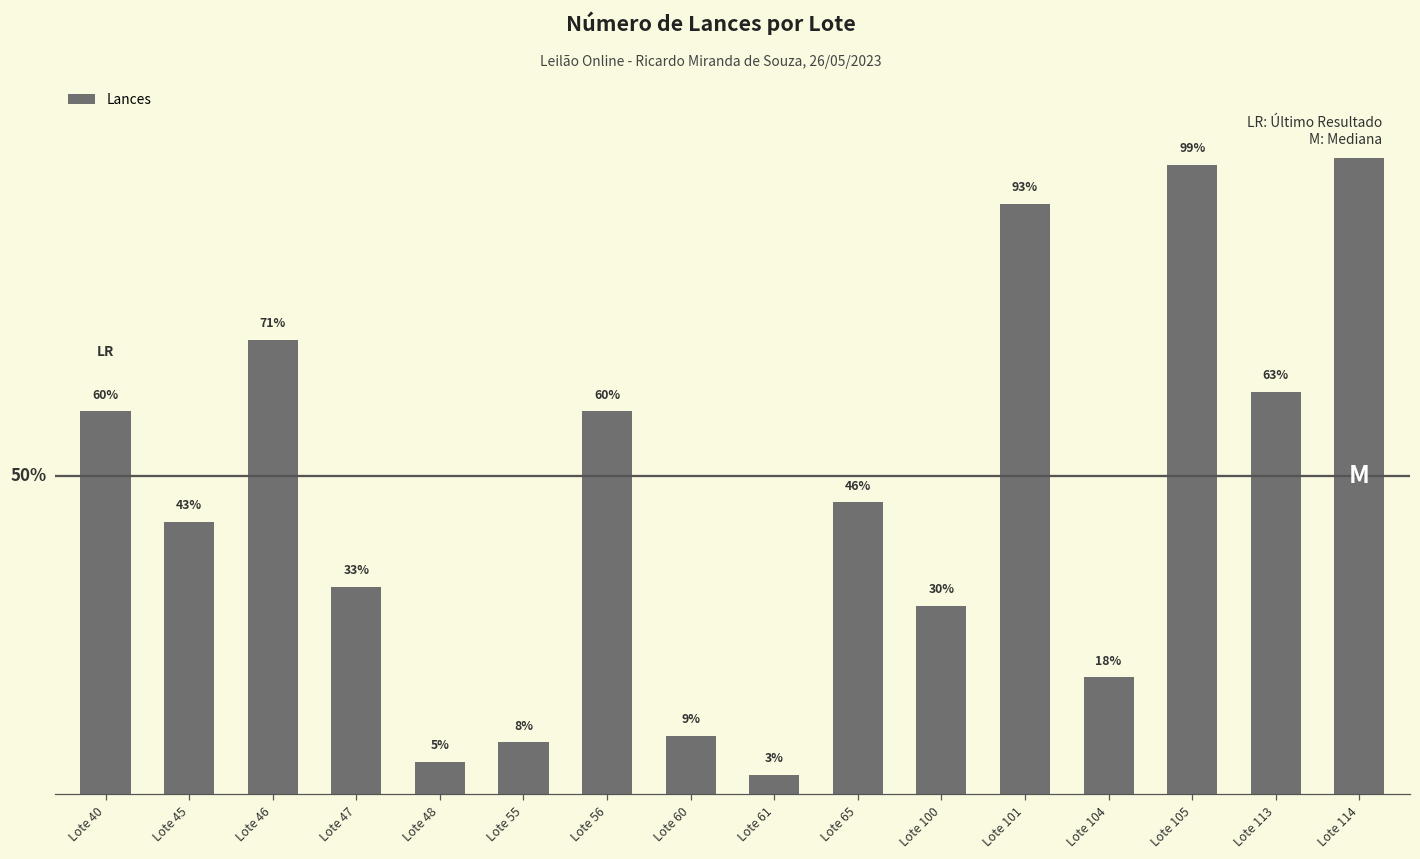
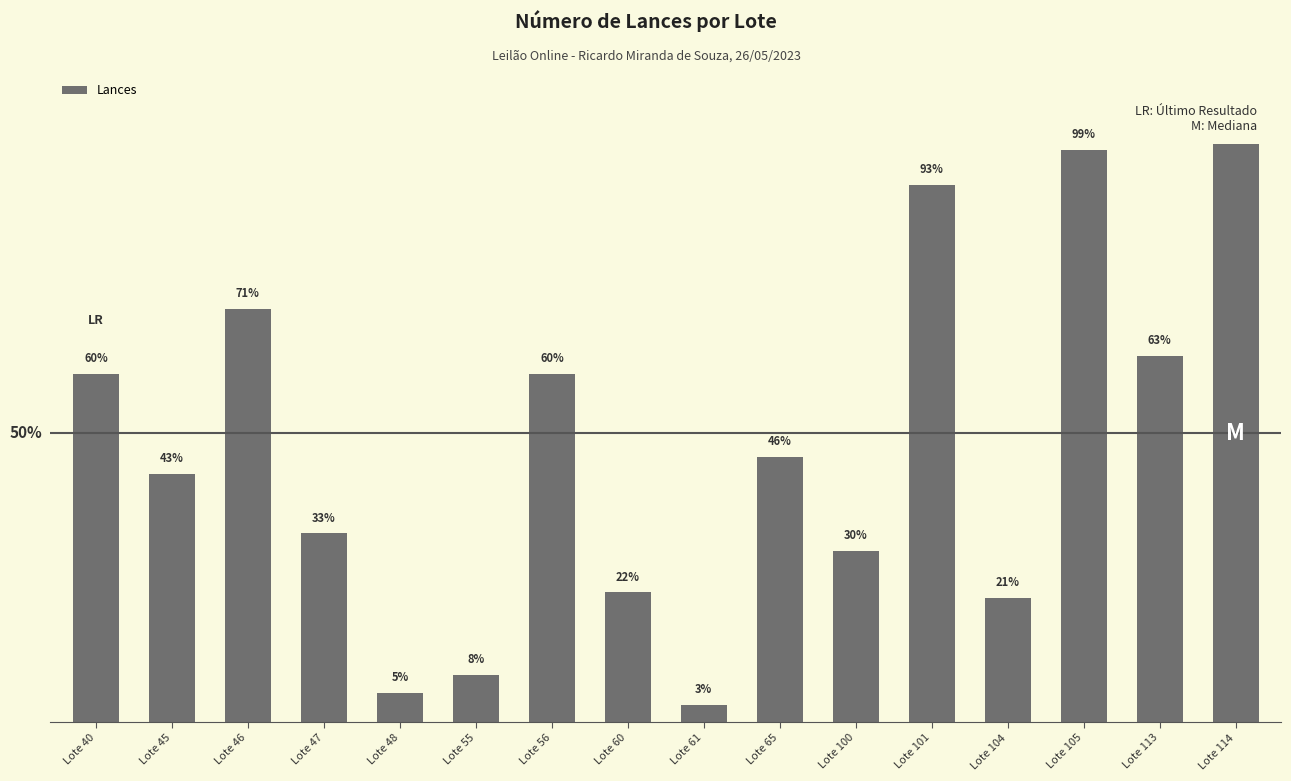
Lote 60: 9% -> 22%
Lote 104: 18% -> 21%
